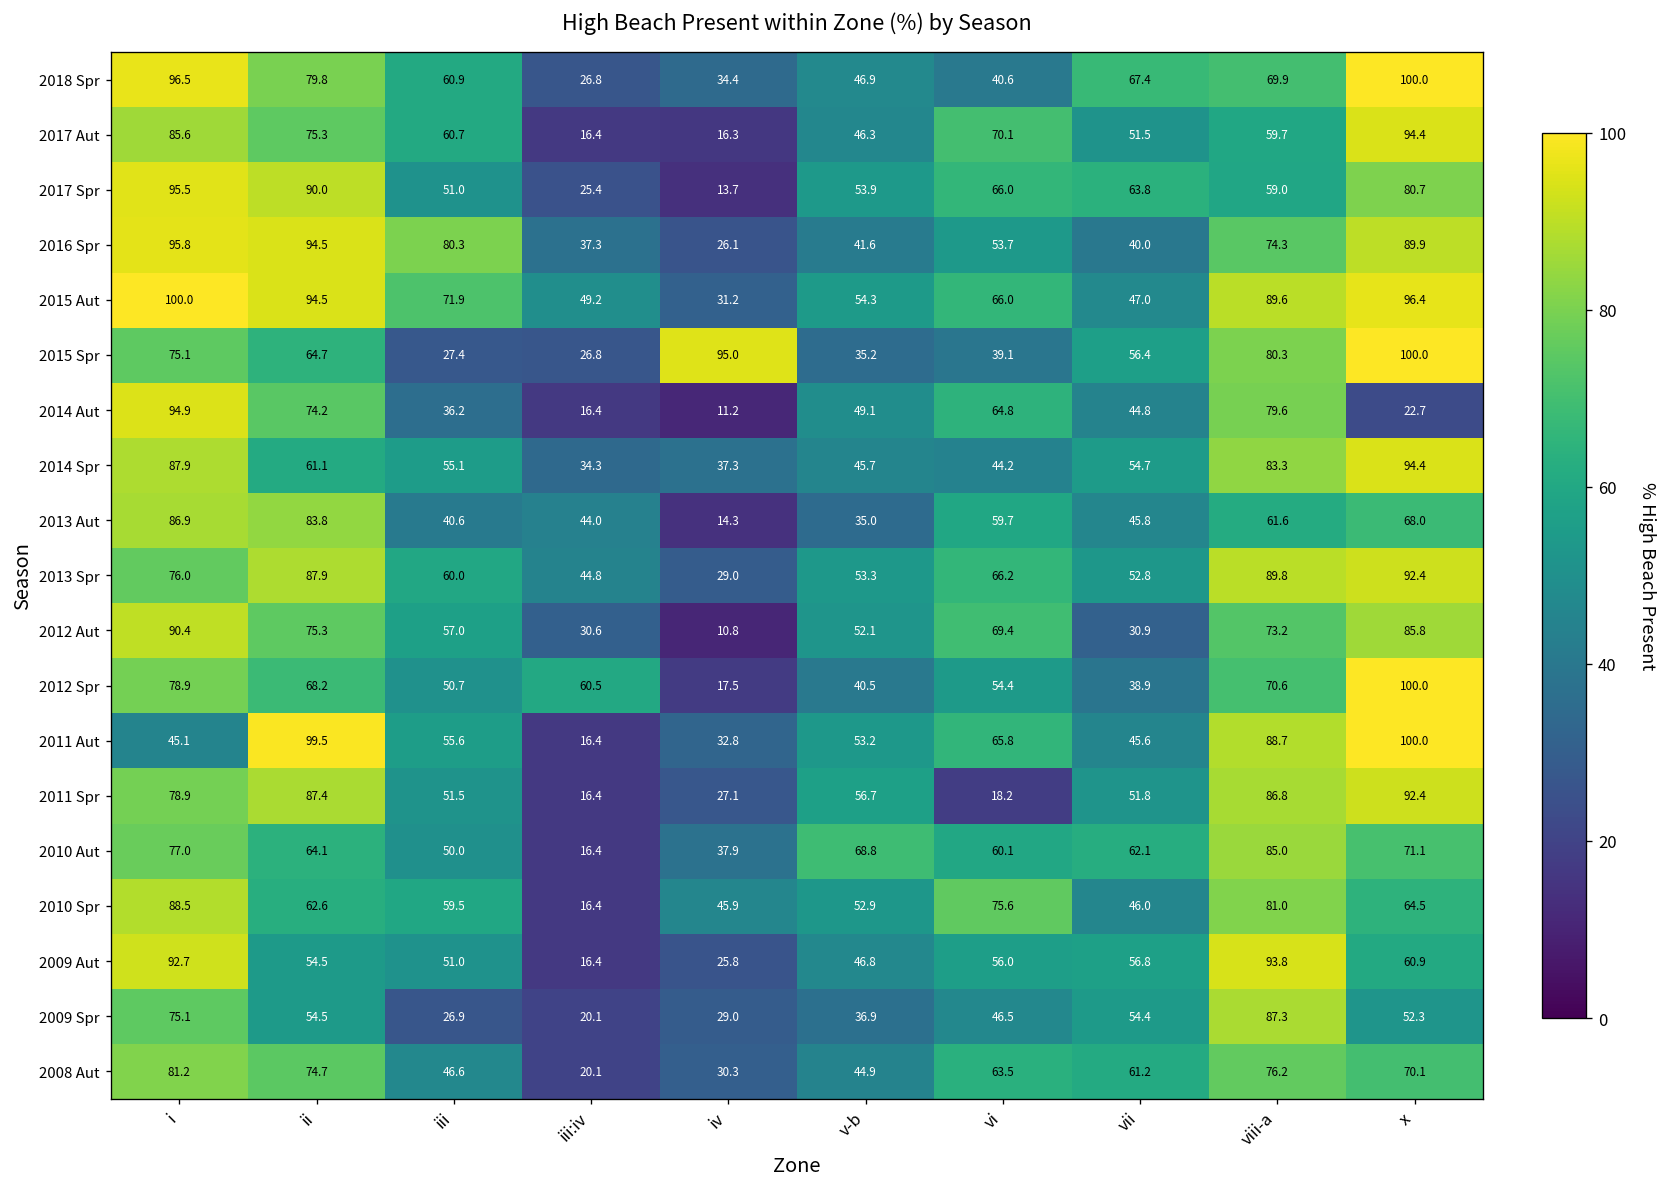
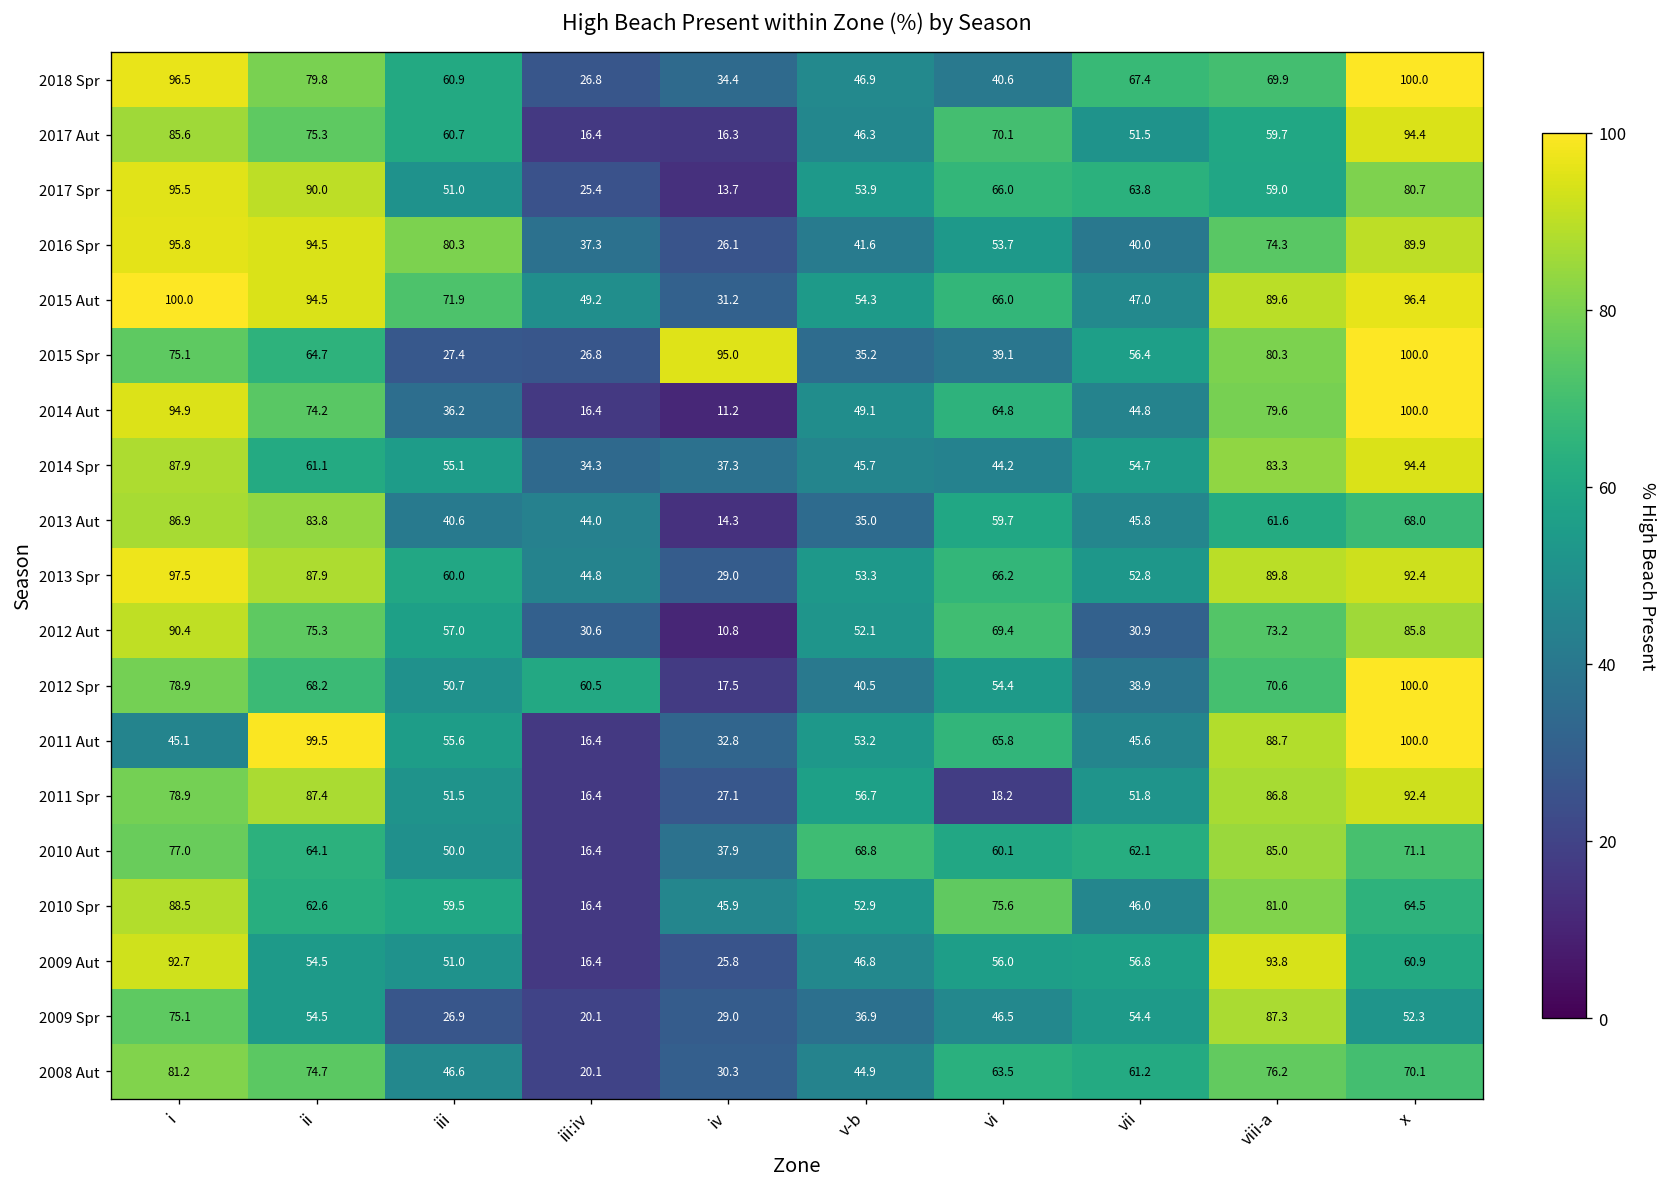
2014 Aut, x: 22.7 -> 100.0
2013 Spr, i: 76.0 -> 97.5
